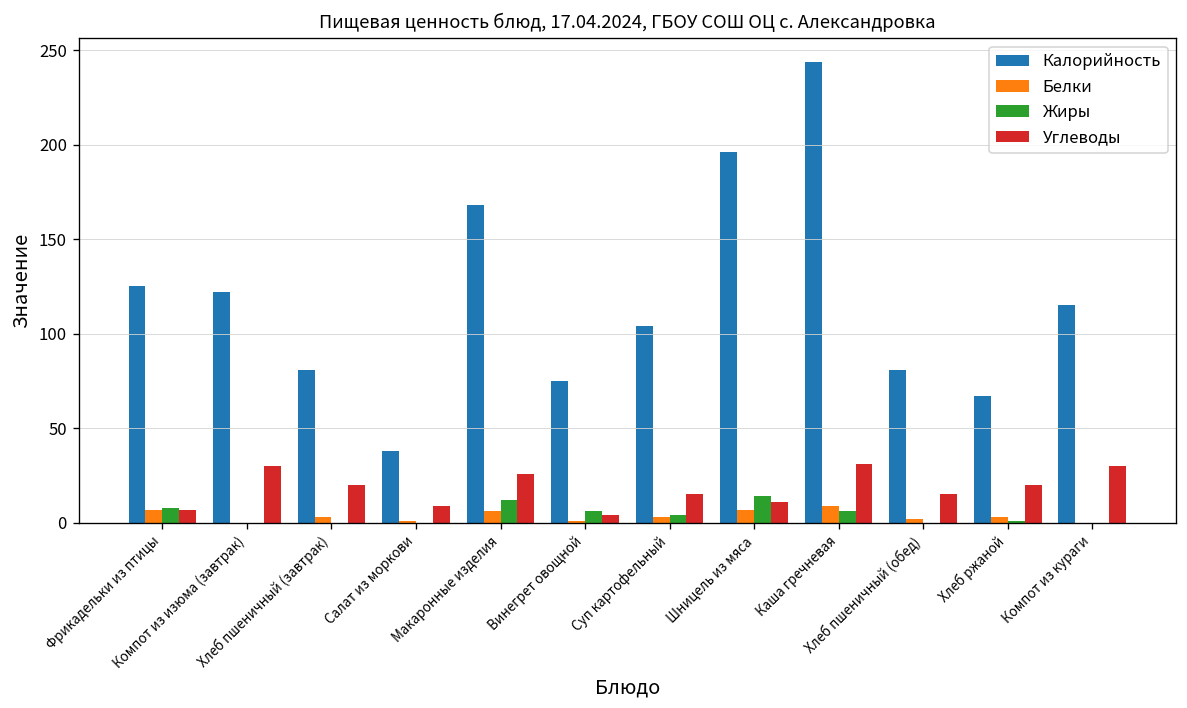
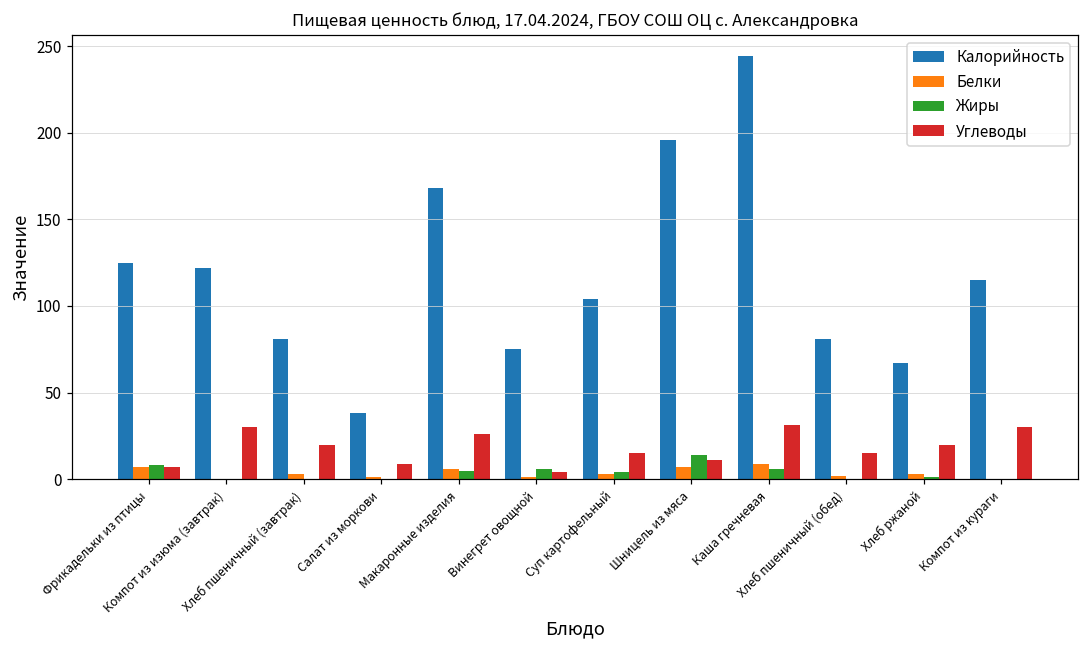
Жиры, Макаронные изделия: 12 -> 5
